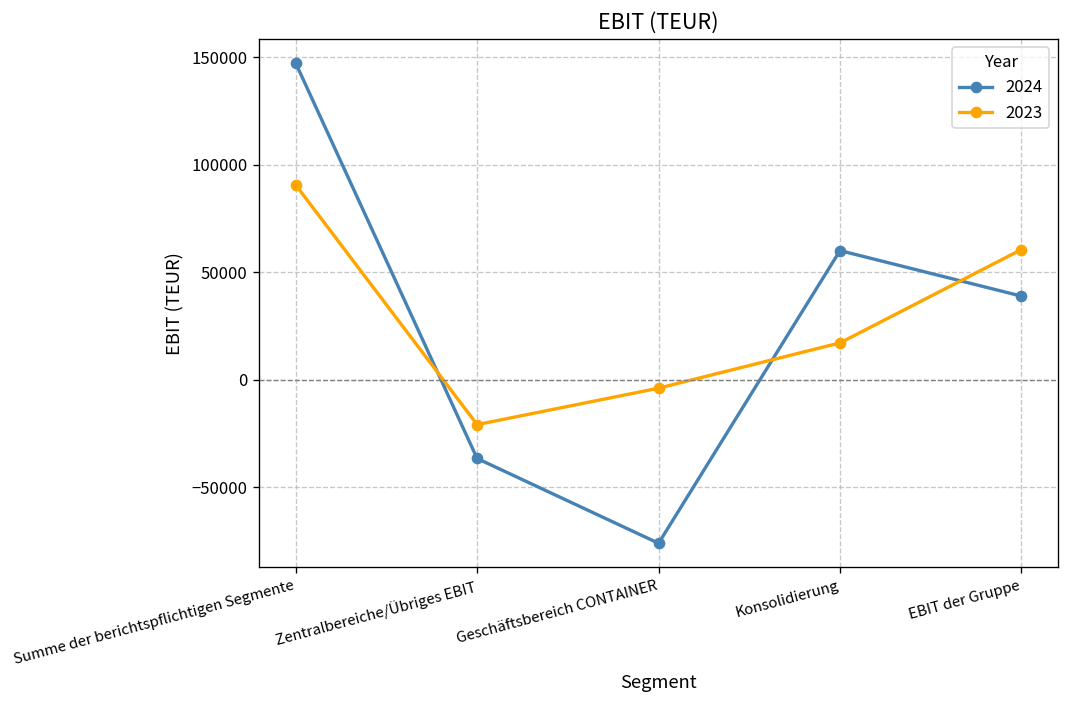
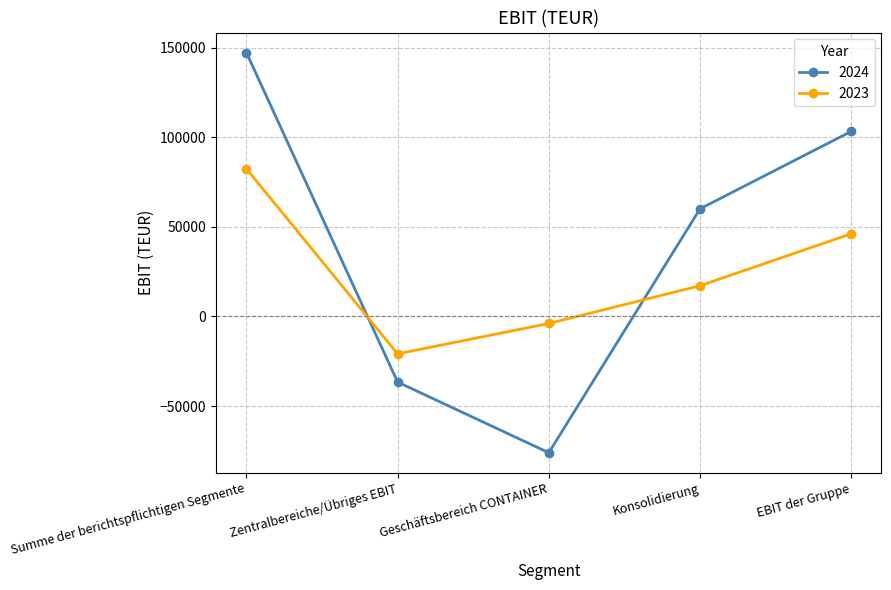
2023, Summe der berichtspflichtigen Segmente: 91000 -> 82000
2024, EBIT der Gruppe: 39000 -> 103000
2023, EBIT der Gruppe: 61000 -> 46000
